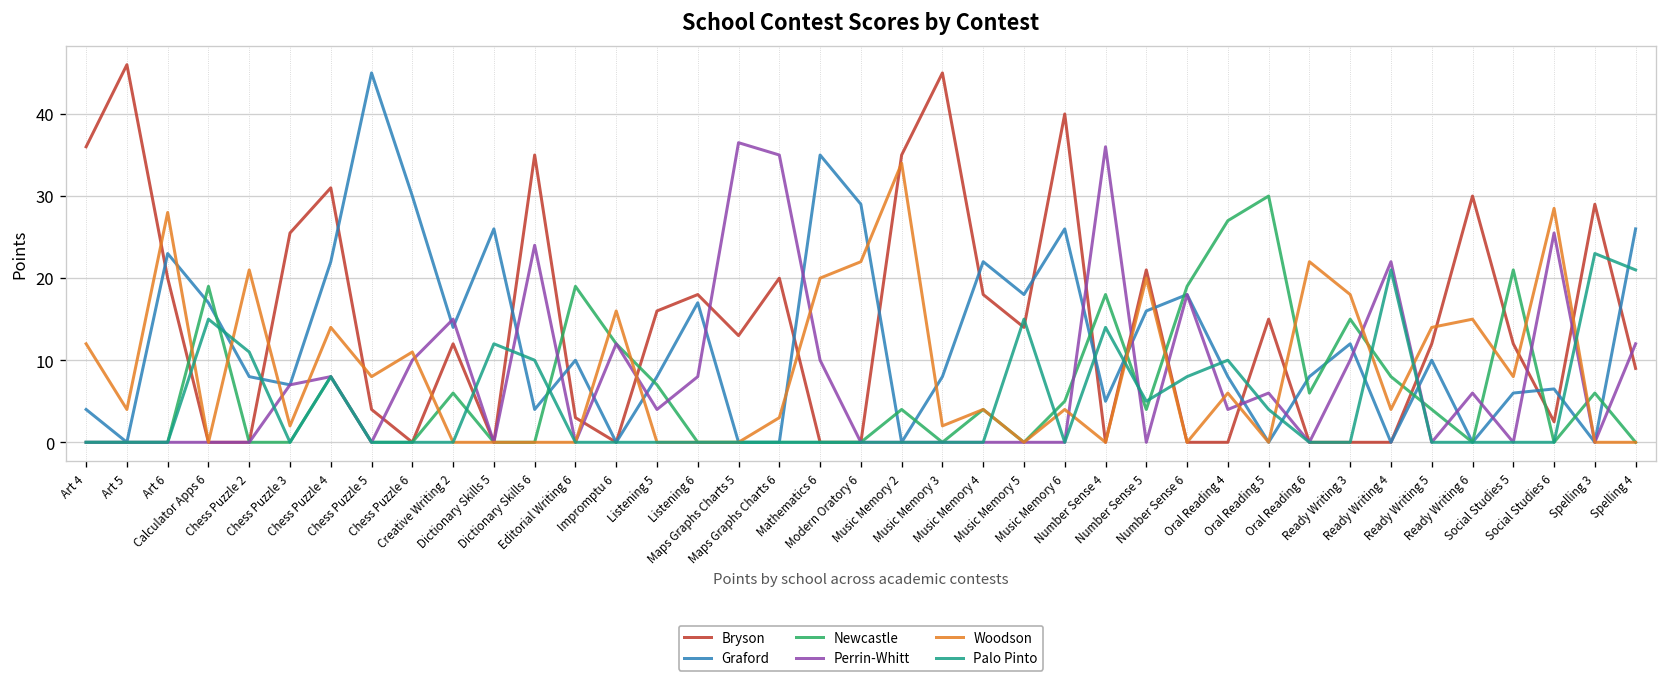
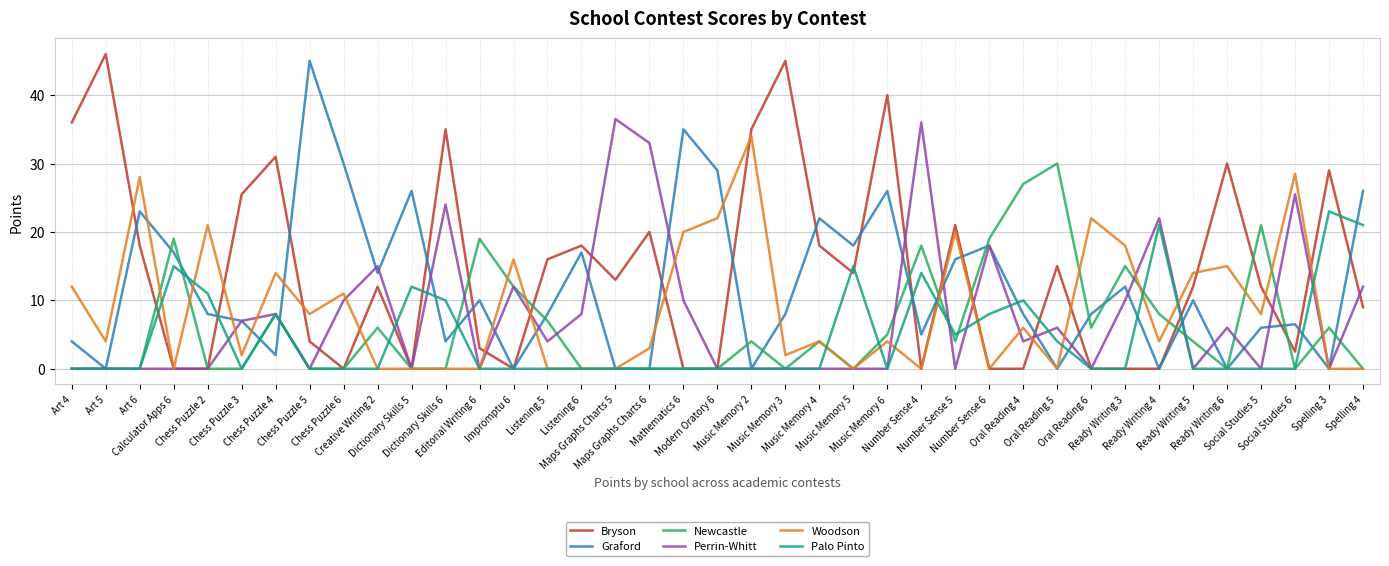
Bryson, Art 6: 20 -> 18
Graford, Chess Puzzle 4: 22 -> 2
Perrin-Whitt, Maps Graphs Charts 6: 35 -> 33
